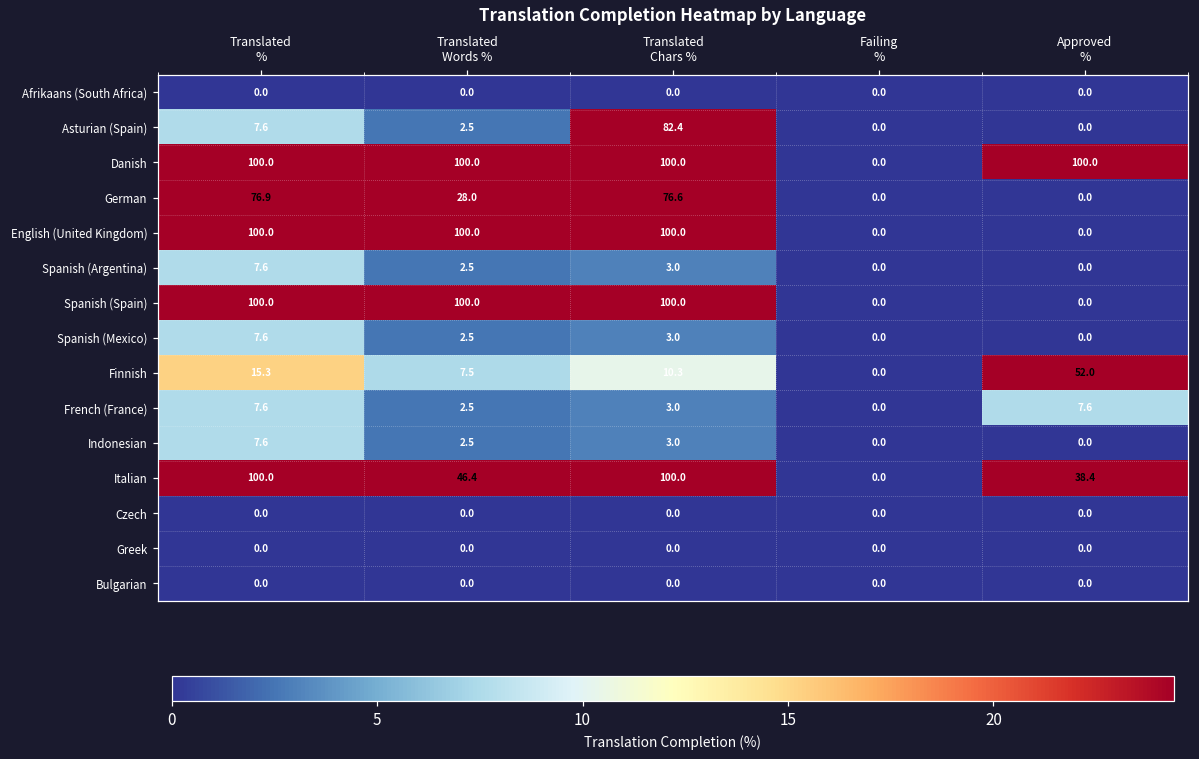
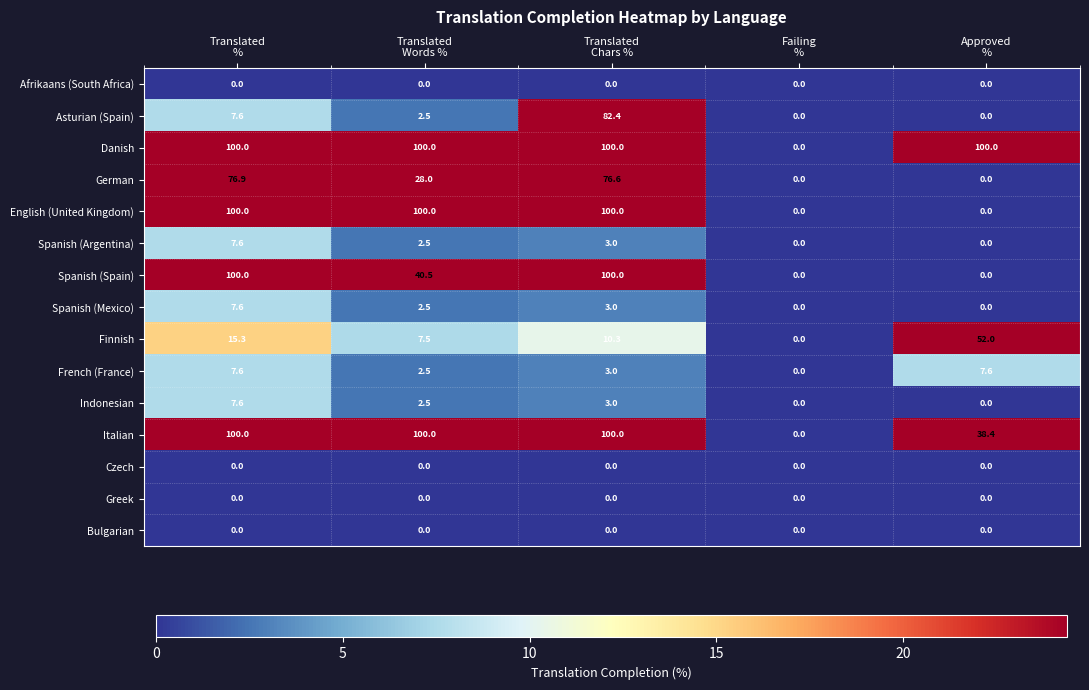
Spanish (Spain), Translated Words %: 100.0 -> 40.5
Italian, Translated Words %: 46.4 -> 100.0
